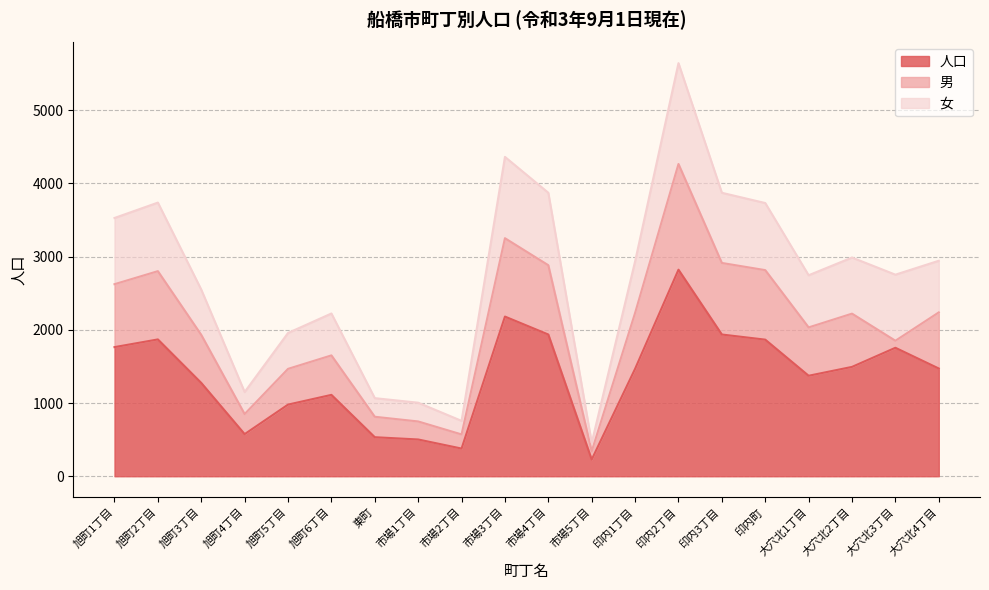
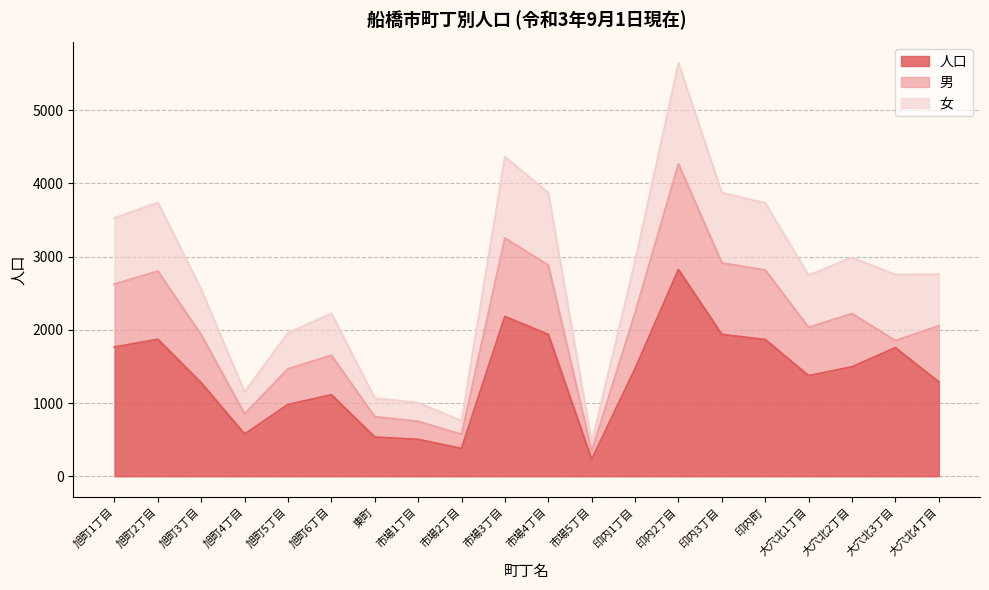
人口, 大穴北4丁目: 1500 -> 1300
